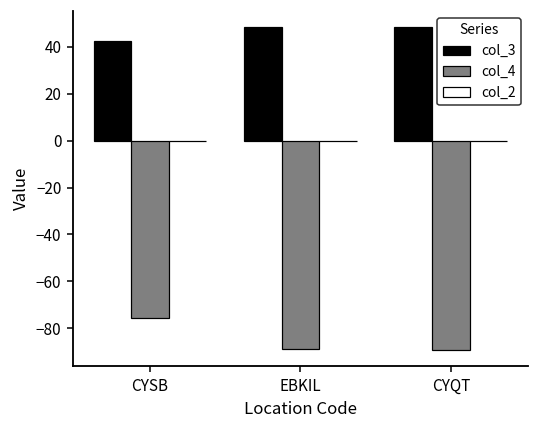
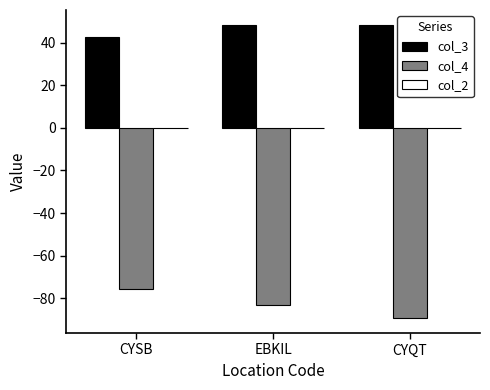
col_4, EBKIL: -89 -> -83
